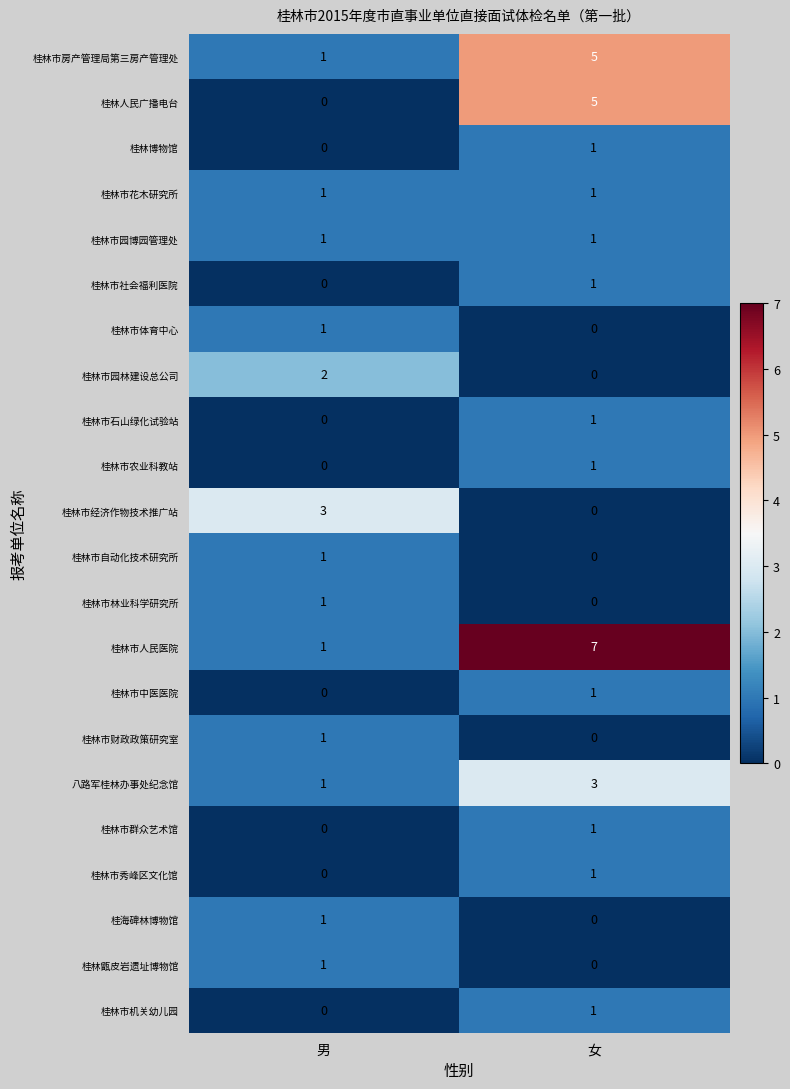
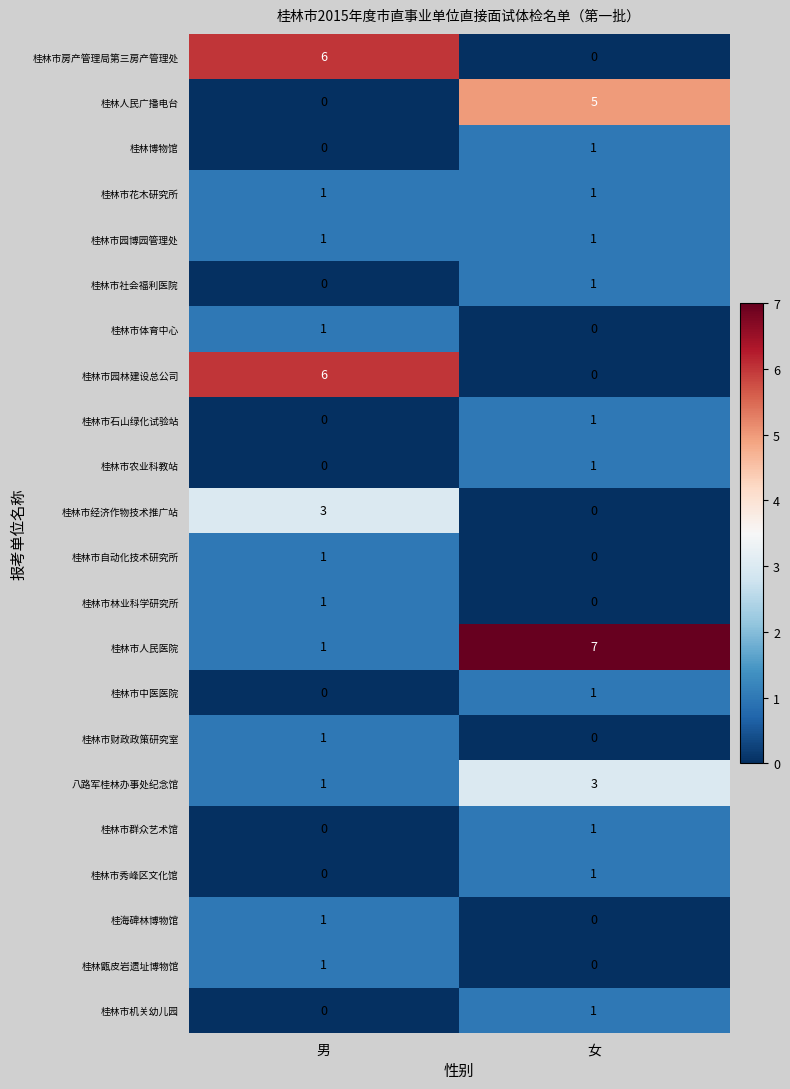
桂林市房产管理局第三房产管理处, 男: 1 -> 6
桂林市房产管理局第三房产管理处, 女: 5 -> 0
桂林市园林建设总公司, 男: 2 -> 6
